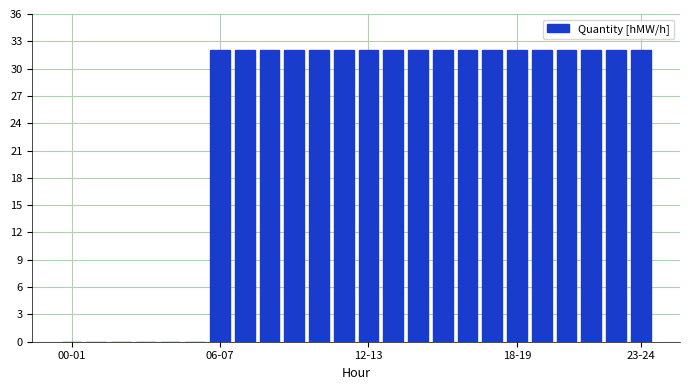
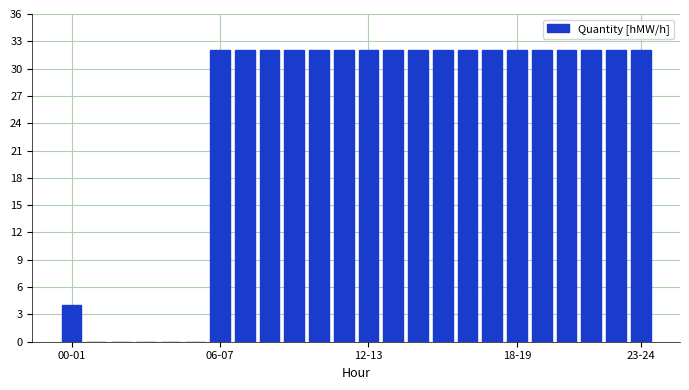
00-01: 0 -> 4
